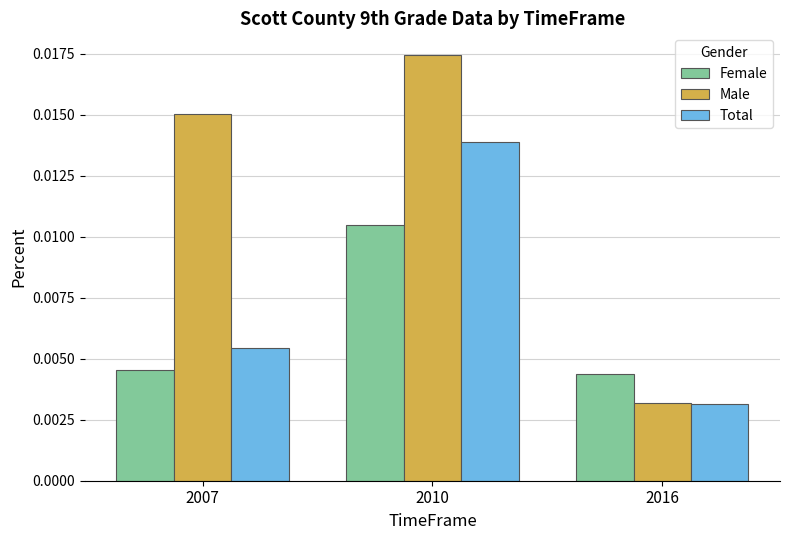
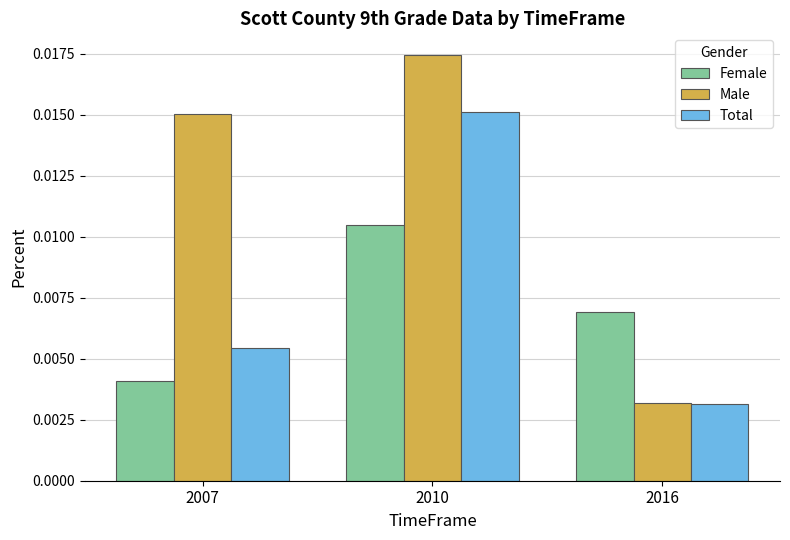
Female, 2007: 0.0046 -> 0.0041
Total, 2010: 0.0139 -> 0.0151
Female, 2016: 0.0044 -> 0.0069
